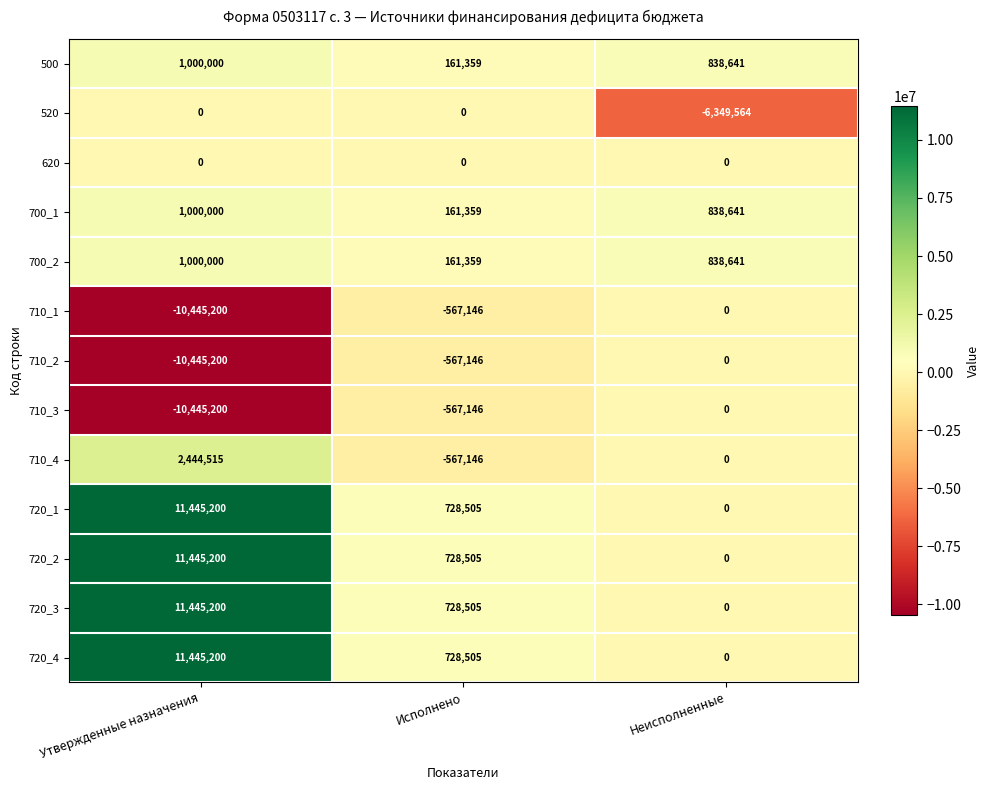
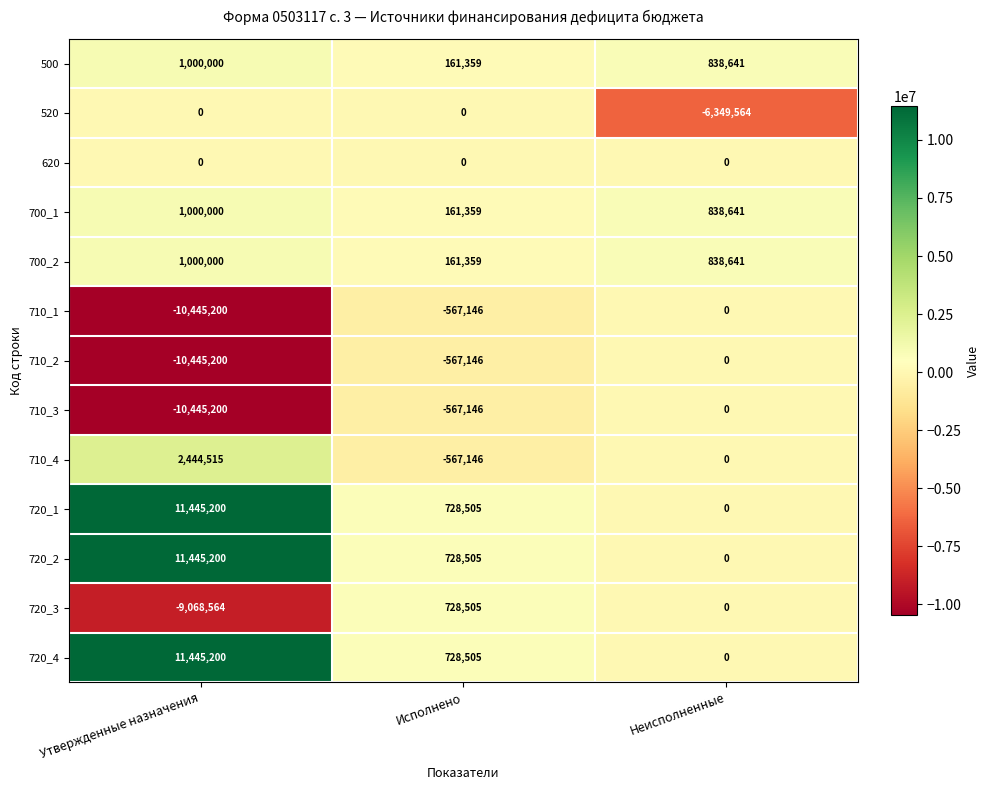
720_3, Утвержденные назначения: 11,445,200 -> -9,068,564
